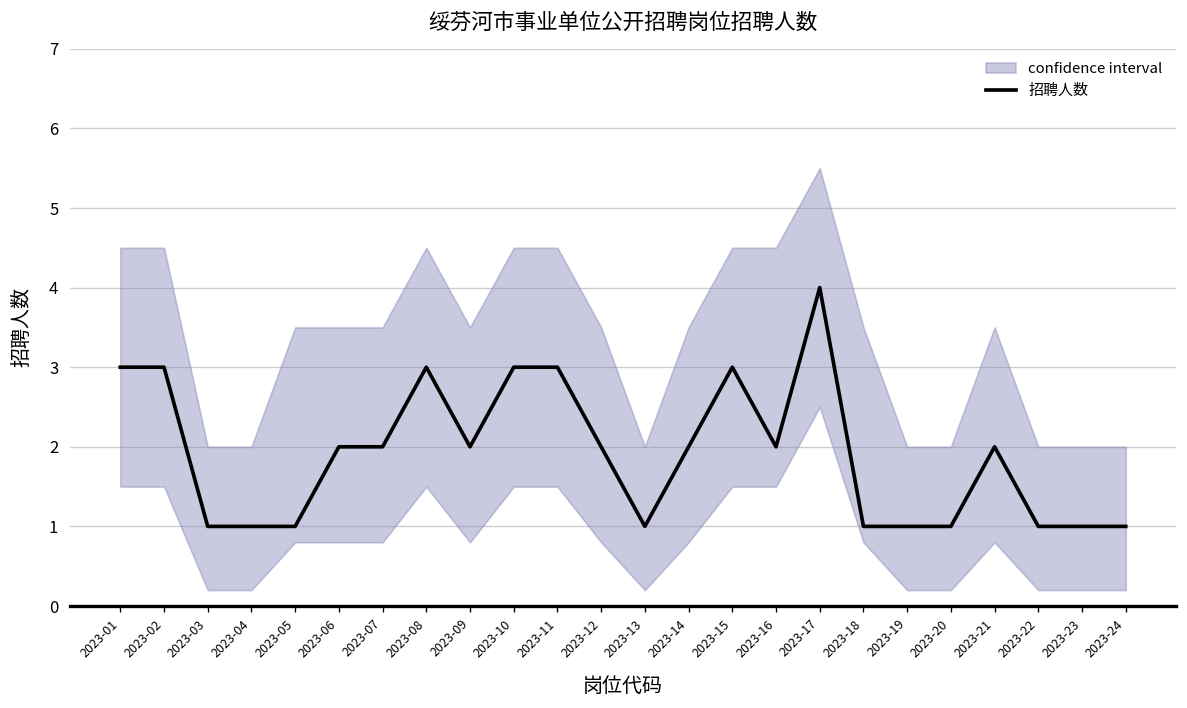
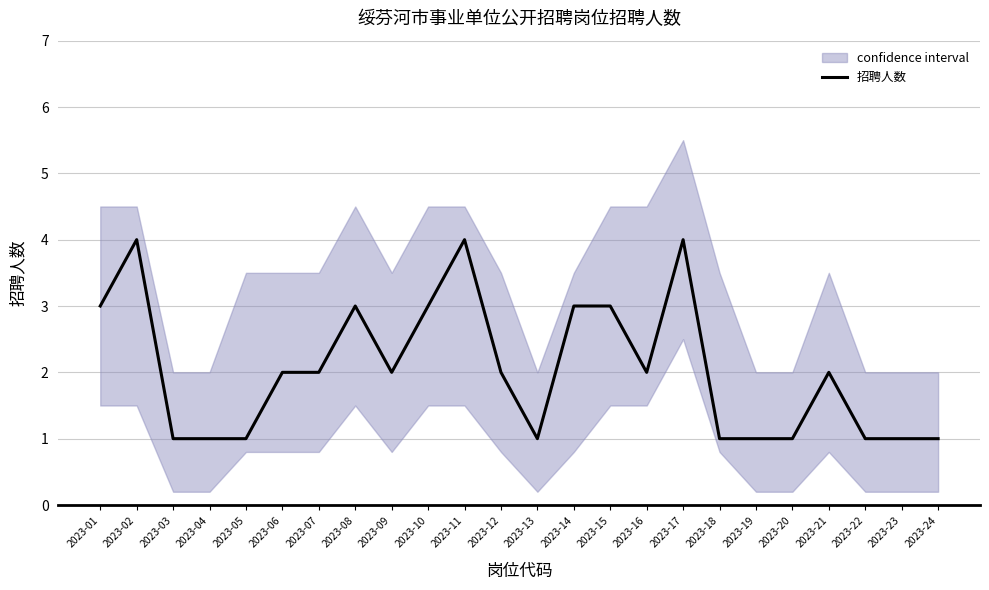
招聘人数, 2023-02: 3 -> 4
招聘人数, 2023-11: 3 -> 4
招聘人数, 2023-14: 2 -> 3
